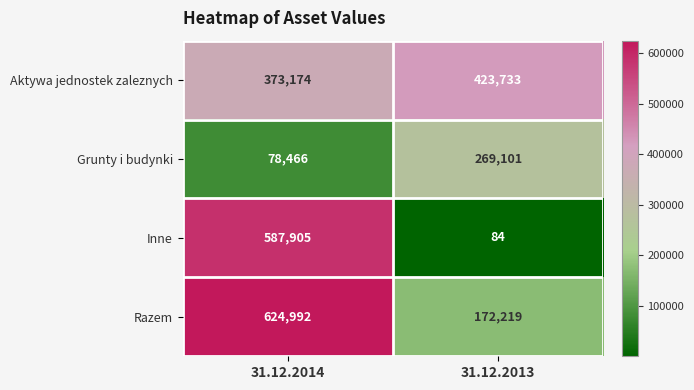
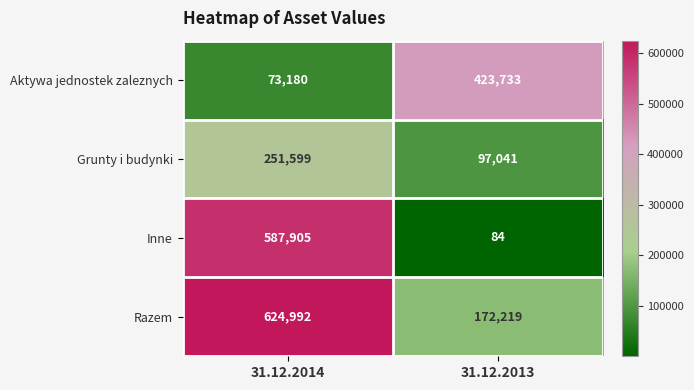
Aktywa jednostek zaleznych, 31.12.2014: 373,174 -> 73,180
Grunty i budynki, 31.12.2014: 78,466 -> 251,599
Grunty i budynki, 31.12.2013: 269,101 -> 97,041
